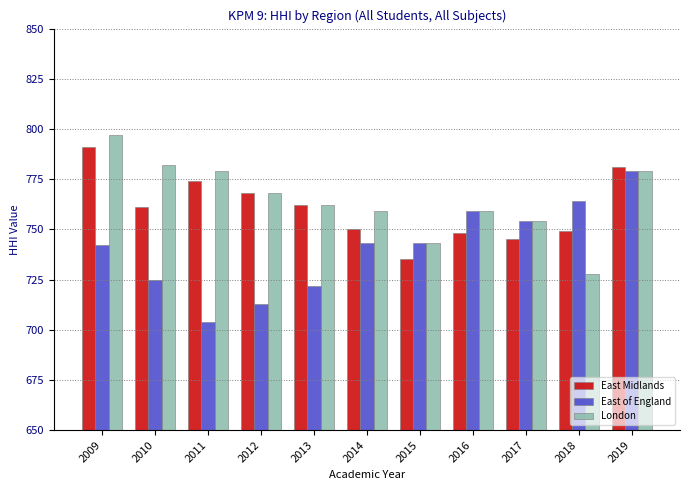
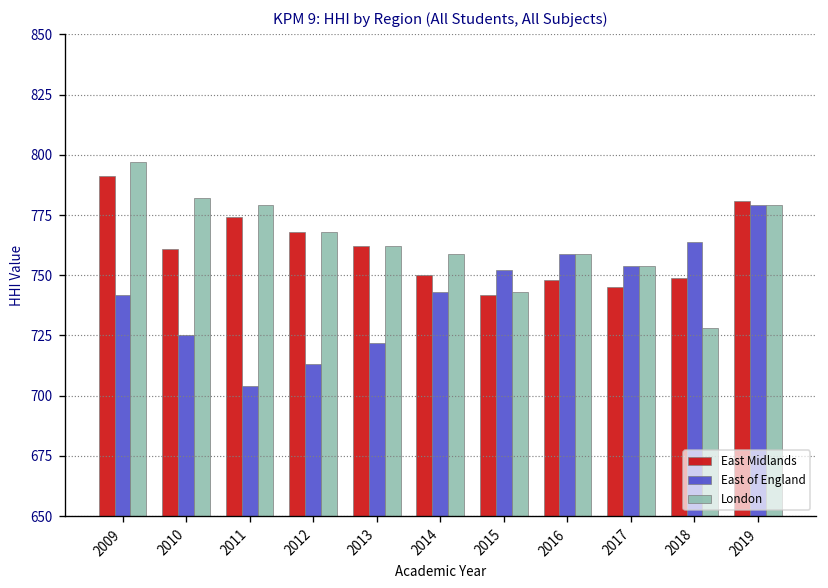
East Midlands, 2015: 735 -> 742
East of England, 2015: 743 -> 752
